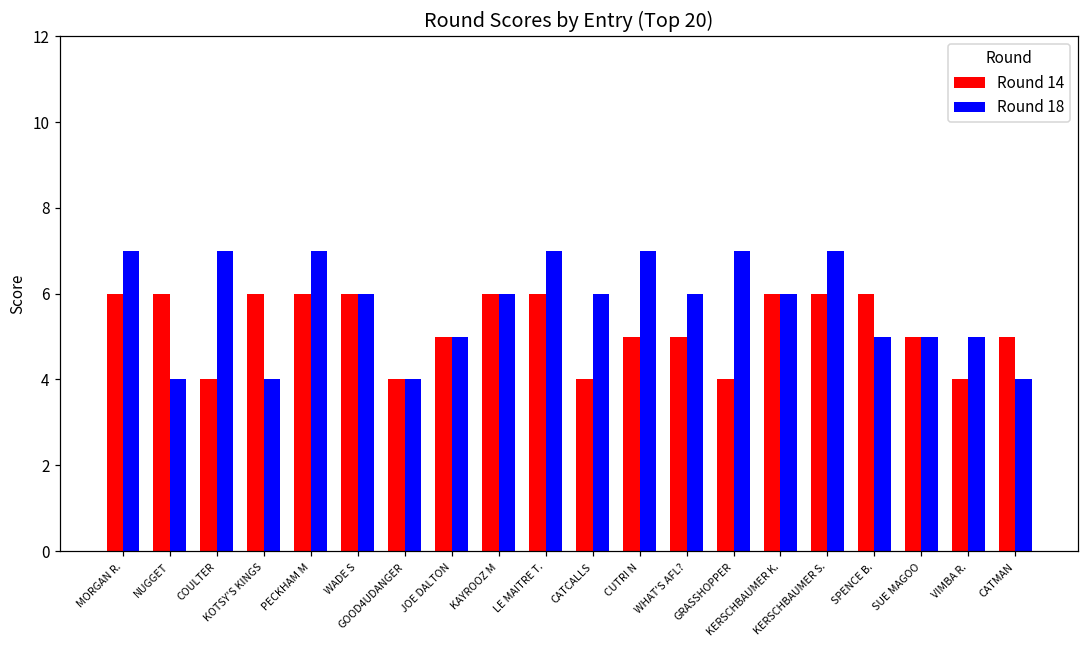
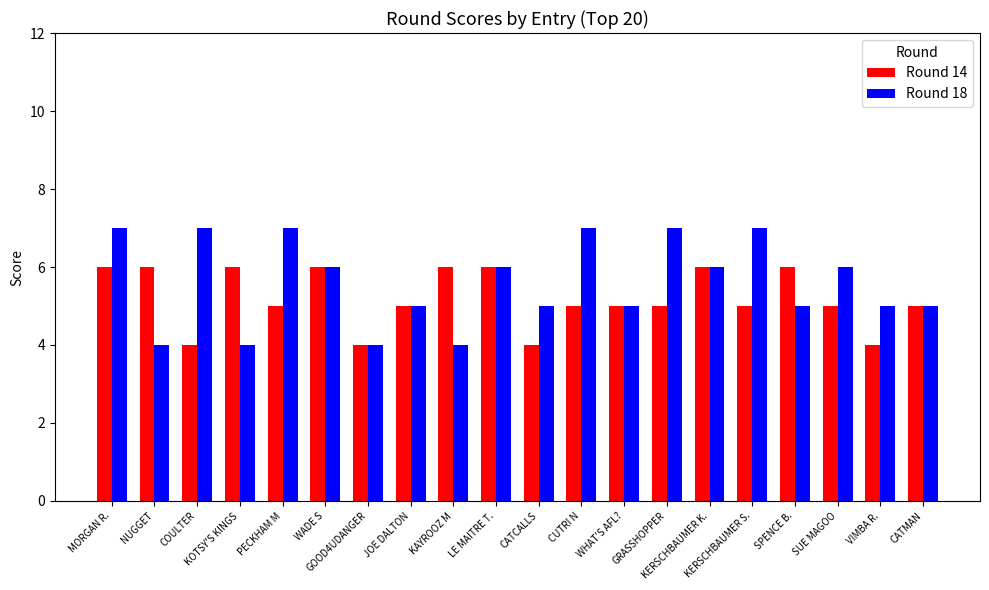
Round 14, PECKHAM M: 6 -> 5
Round 18, KAYROOZ M: 6 -> 4
Round 18, LE MAITRE T.: 7 -> 6
Round 18, CATCALLS: 6 -> 5
Round 18, WHAT'S AFL?: 6 -> 5
Round 14, GRASSHOPPER: 4 -> 5
Round 14, KERSCHBAUMER S.: 6 -> 5
Round 18, SUE MAGOO: 5 -> 6
Round 18, CATMAN: 4 -> 5
